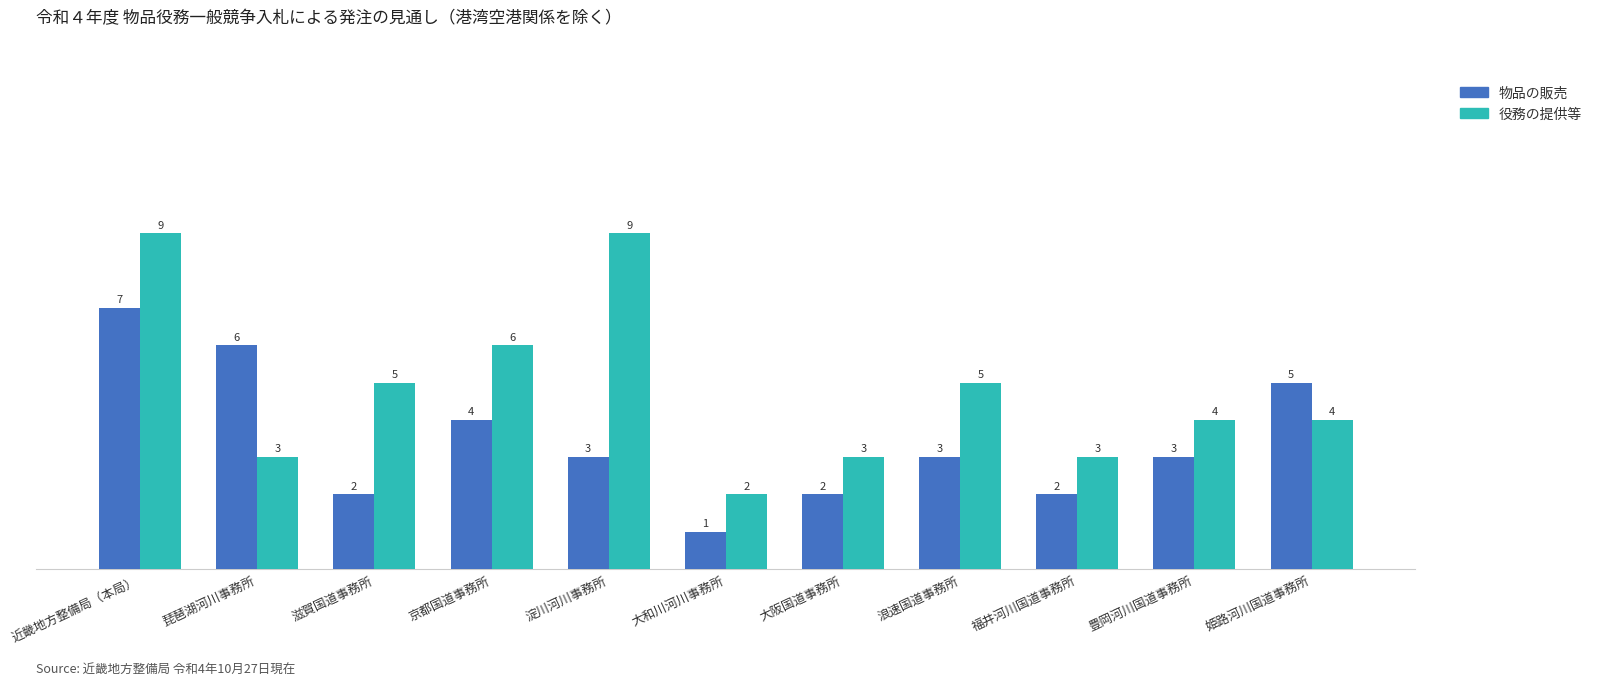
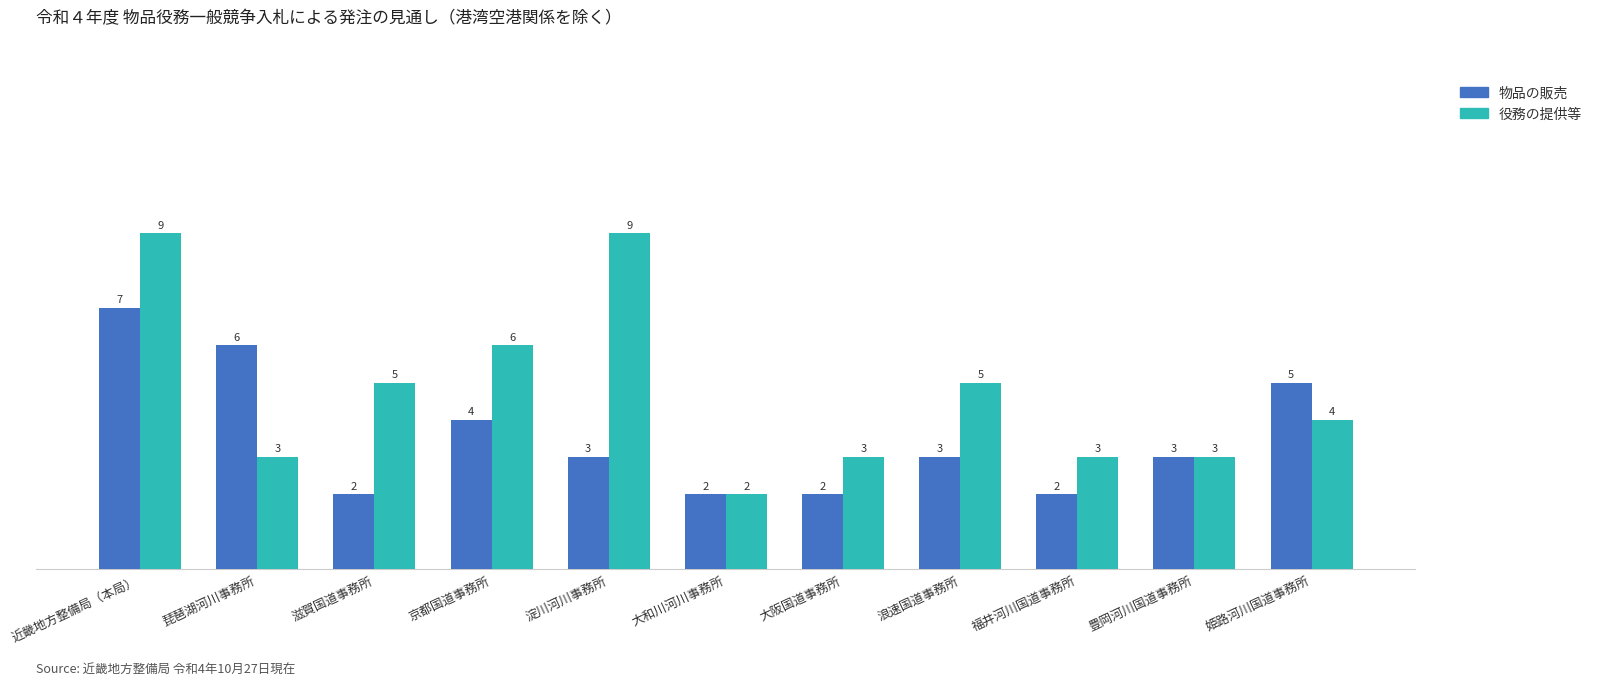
物品の販売, 大和川河川事務所: 1 -> 2
役務の提供等, 豊岡河川国道事務所: 4 -> 3
